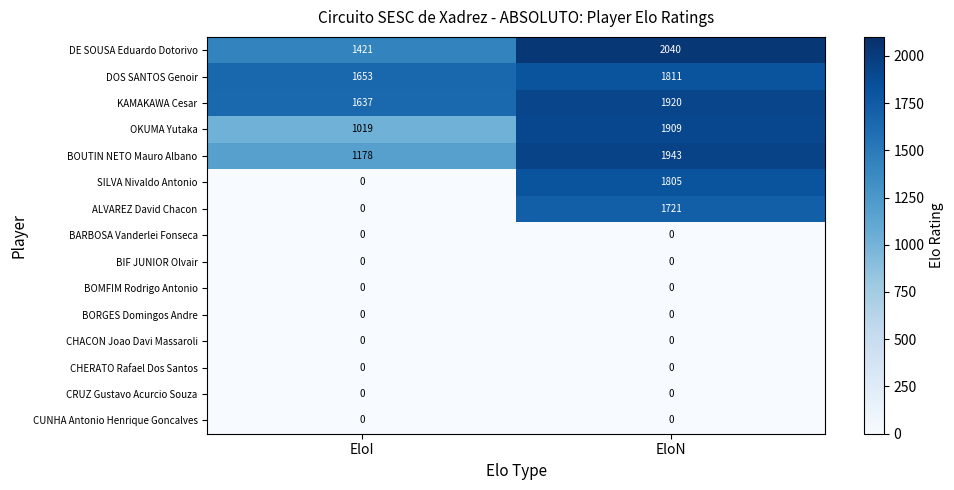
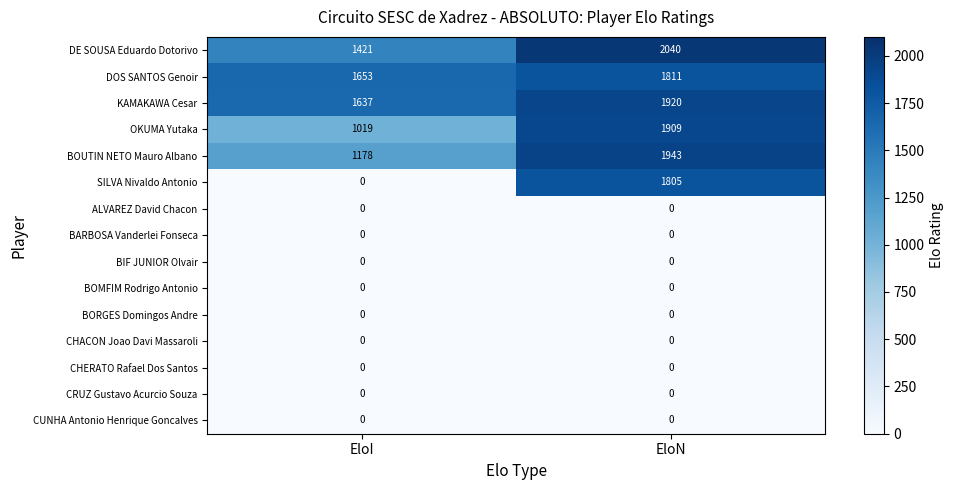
ALVAREZ David Chacon, EloN: 1721 -> 0
